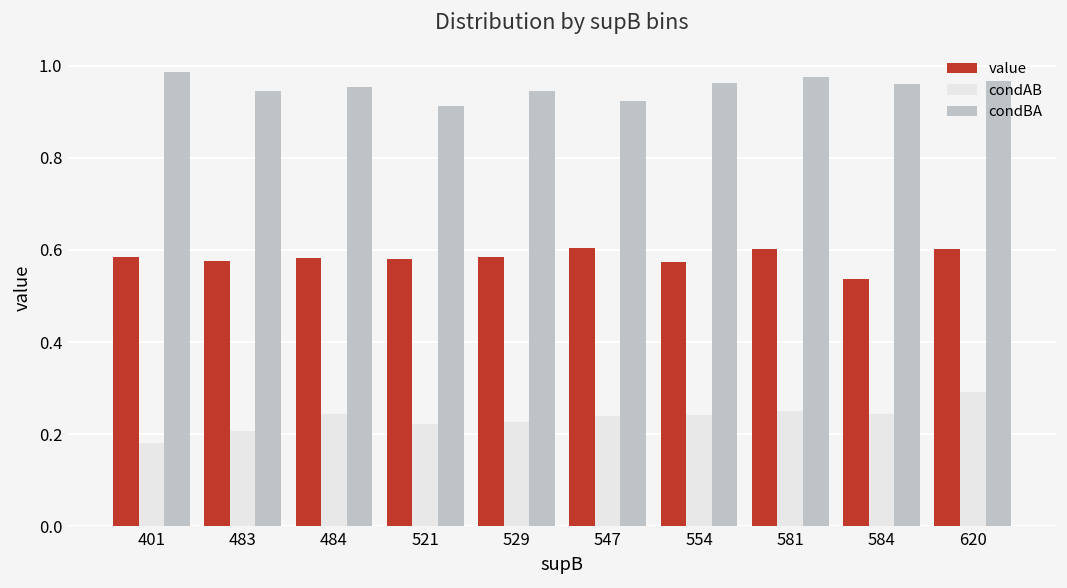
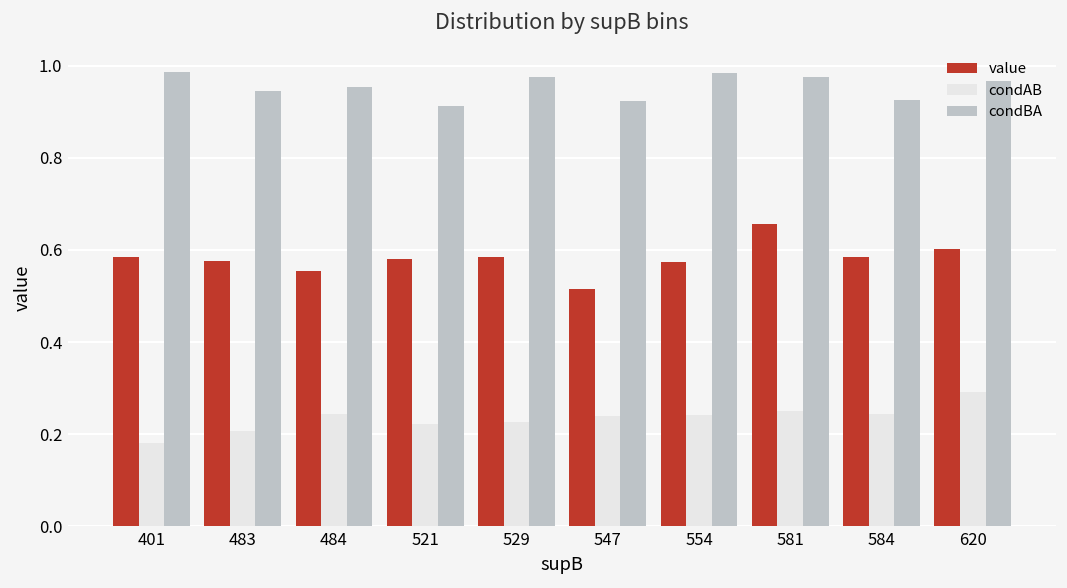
value, 484: 0.58 -> 0.55
condBA, 529: 0.95 -> 0.98
value, 547: 0.60 -> 0.52
condBA, 554: 0.96 -> 0.98
value, 581: 0.60 -> 0.66
value, 584: 0.54 -> 0.59
condBA, 584: 0.96 -> 0.93
